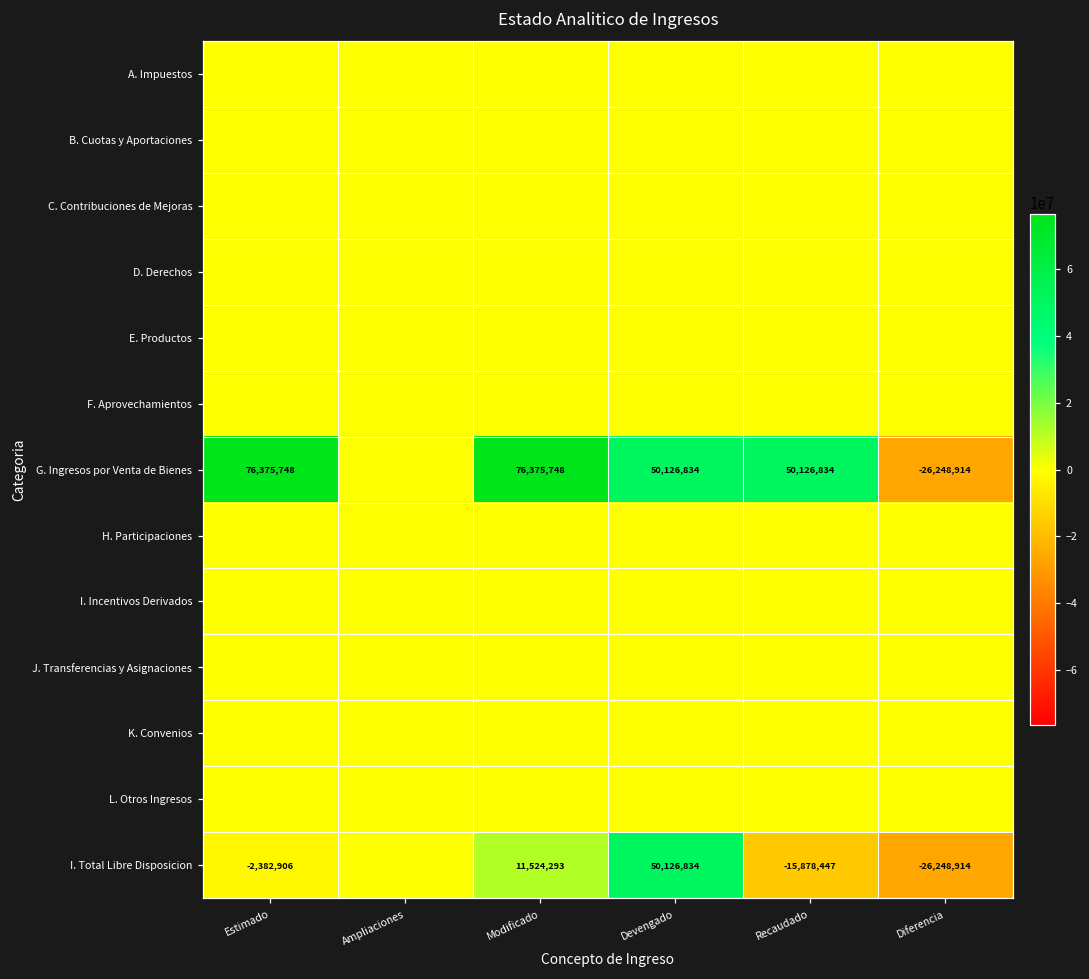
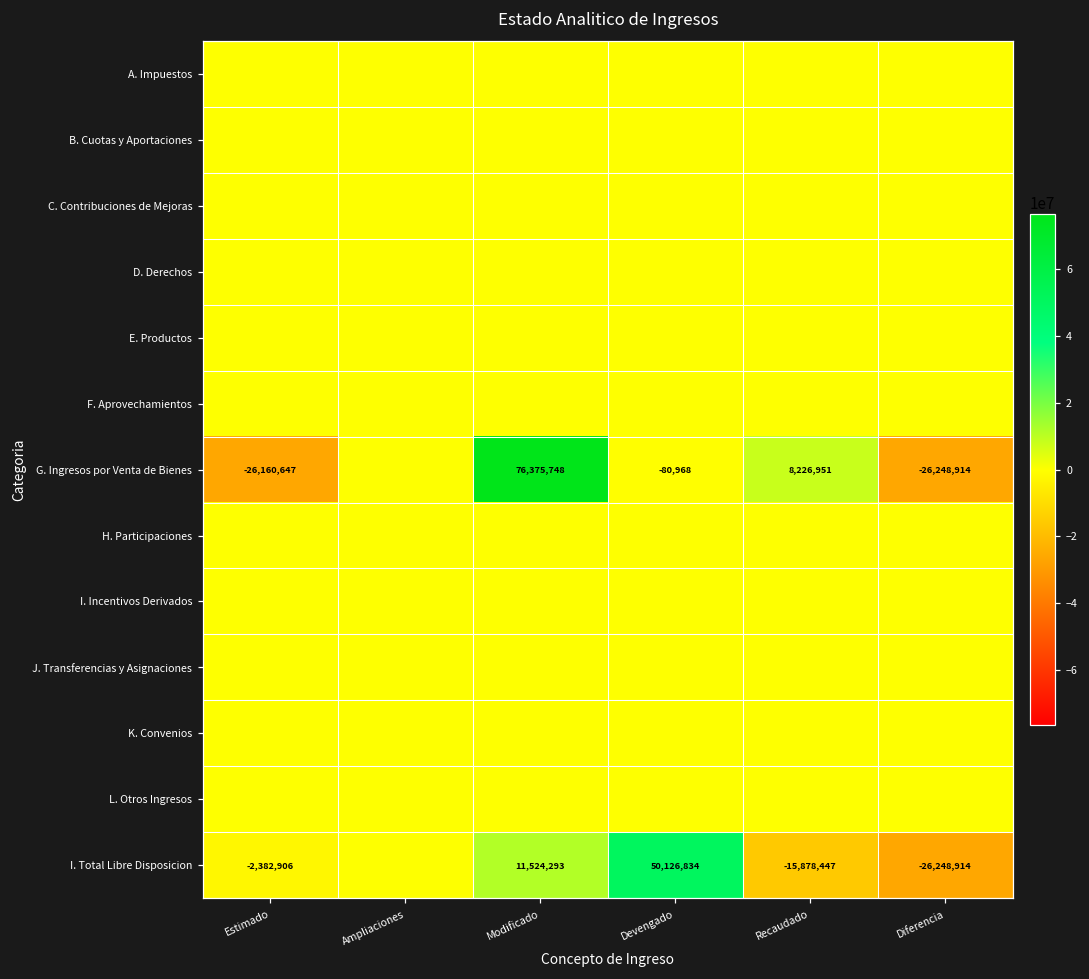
G. Ingresos por Venta de Bienes, Estimado: 76,375,748 -> -26,160,647
G. Ingresos por Venta de Bienes, Devengado: 50,126,834 -> -80,968
G. Ingresos por Venta de Bienes, Recaudado: 50,126,834 -> 8,226,951
